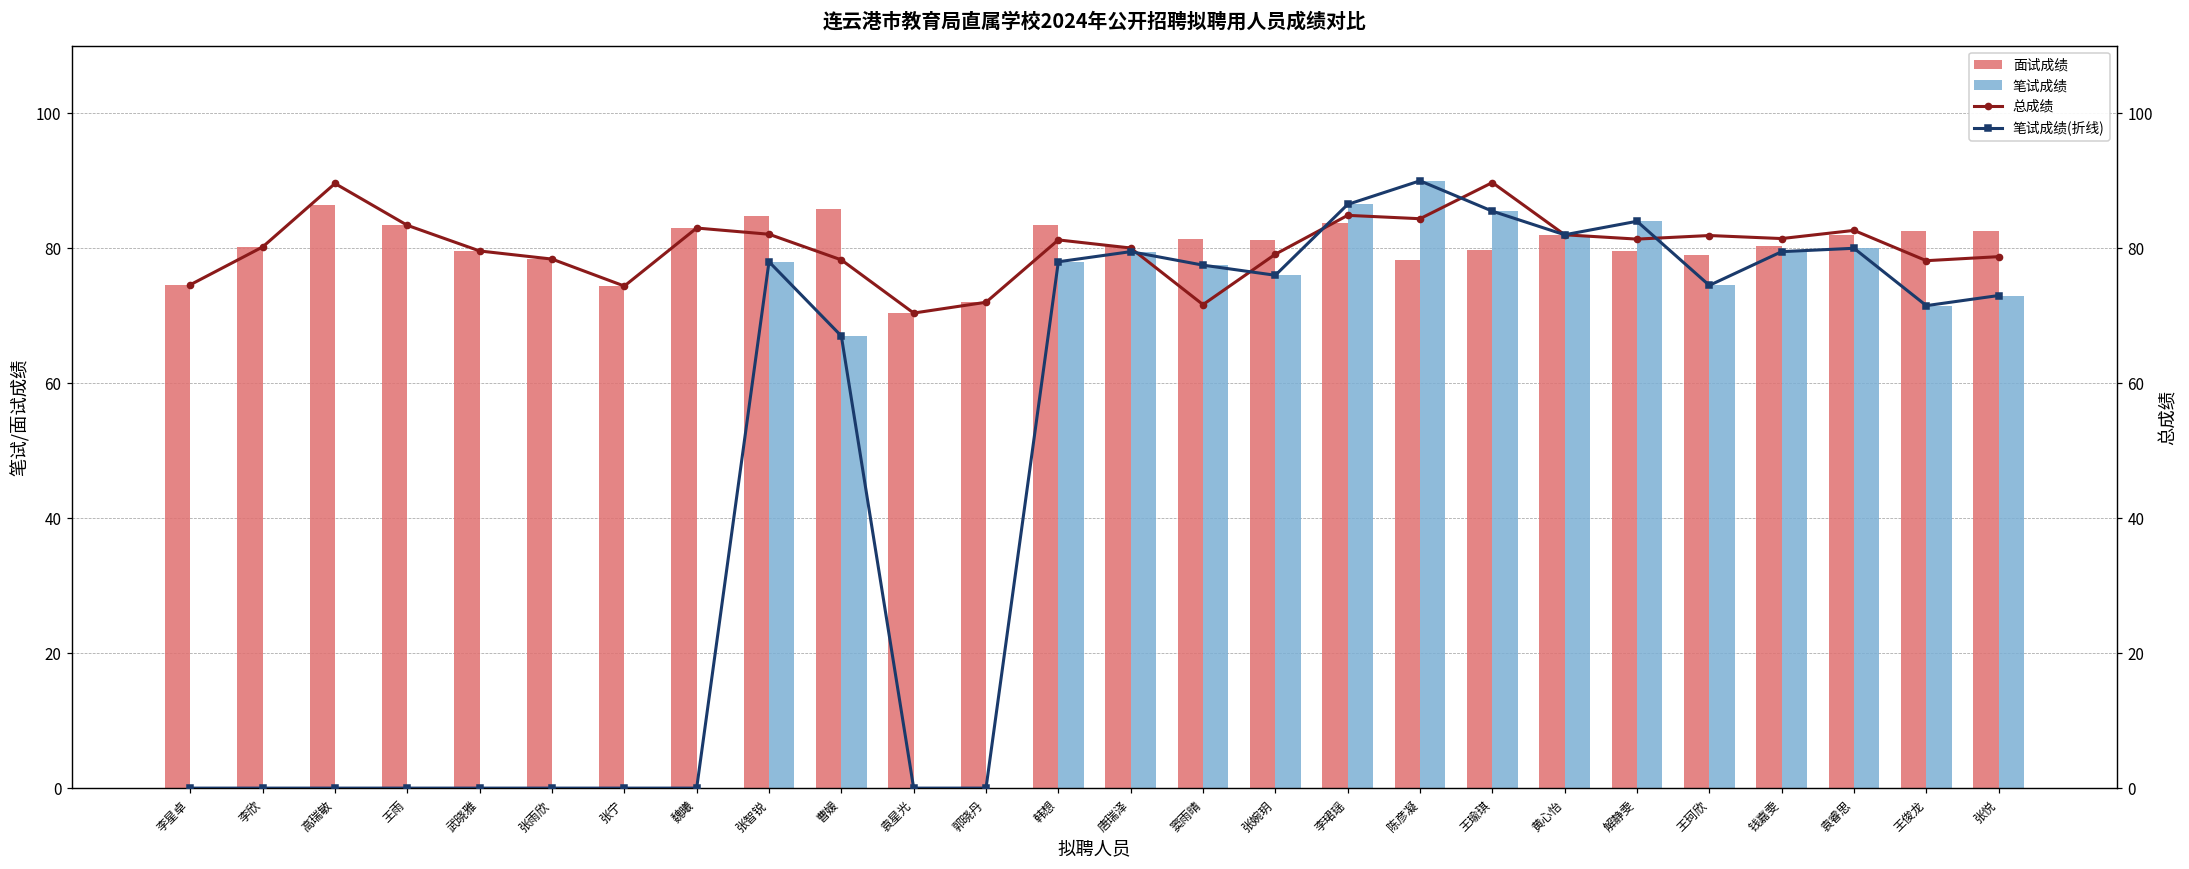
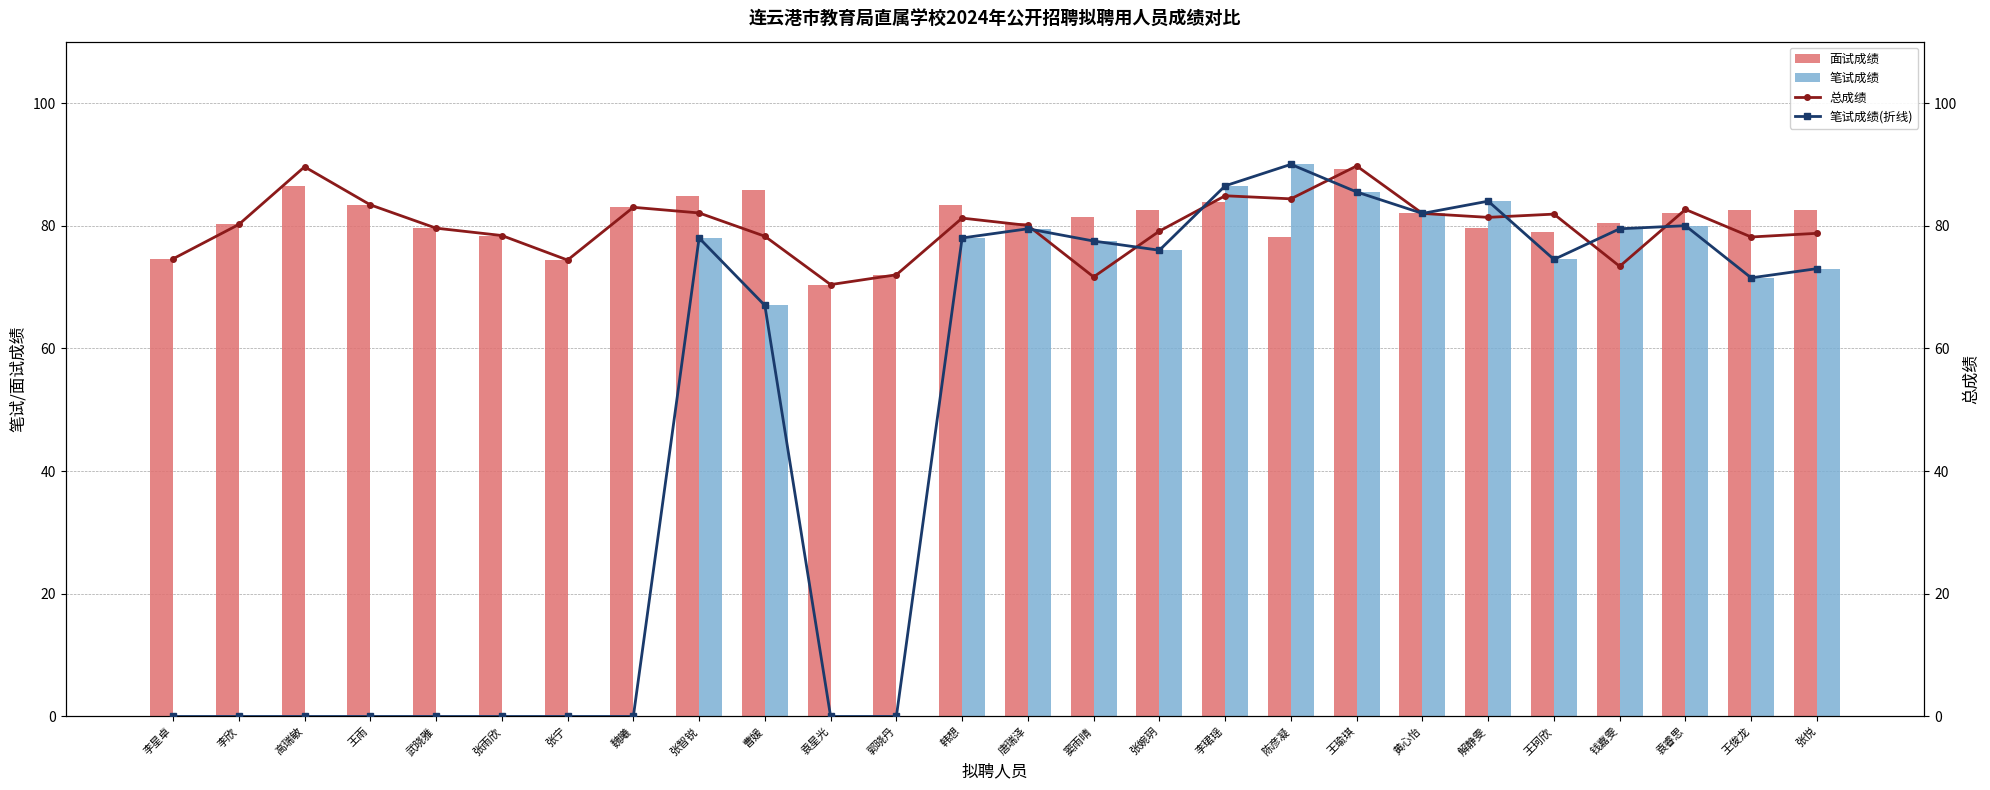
面试成绩, 张婉玥: 81 -> 83
面试成绩, 王瑜琪: 80 -> 89
总成绩, 钱嘉雯: 81 -> 73
